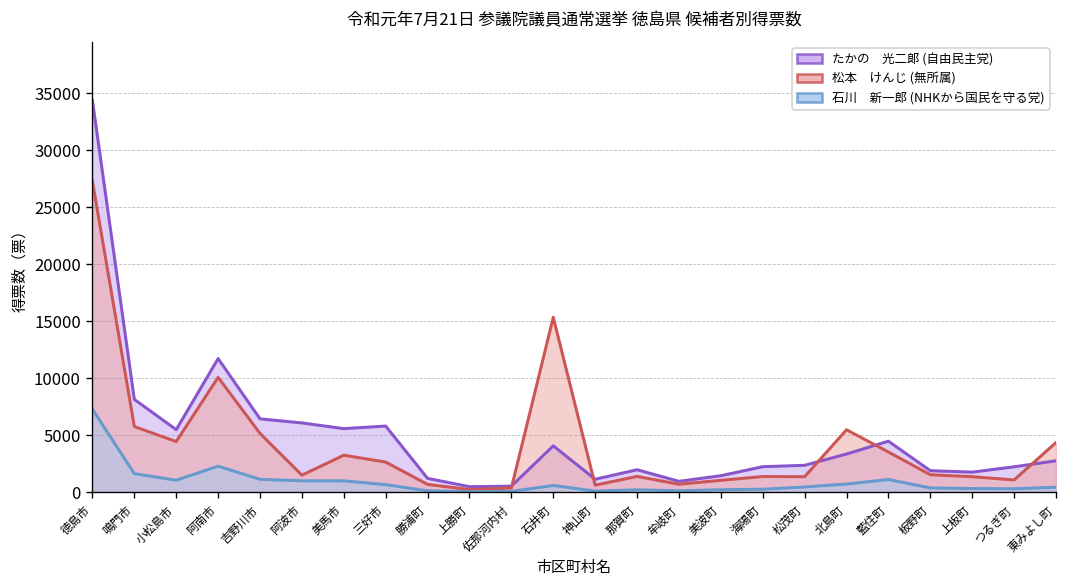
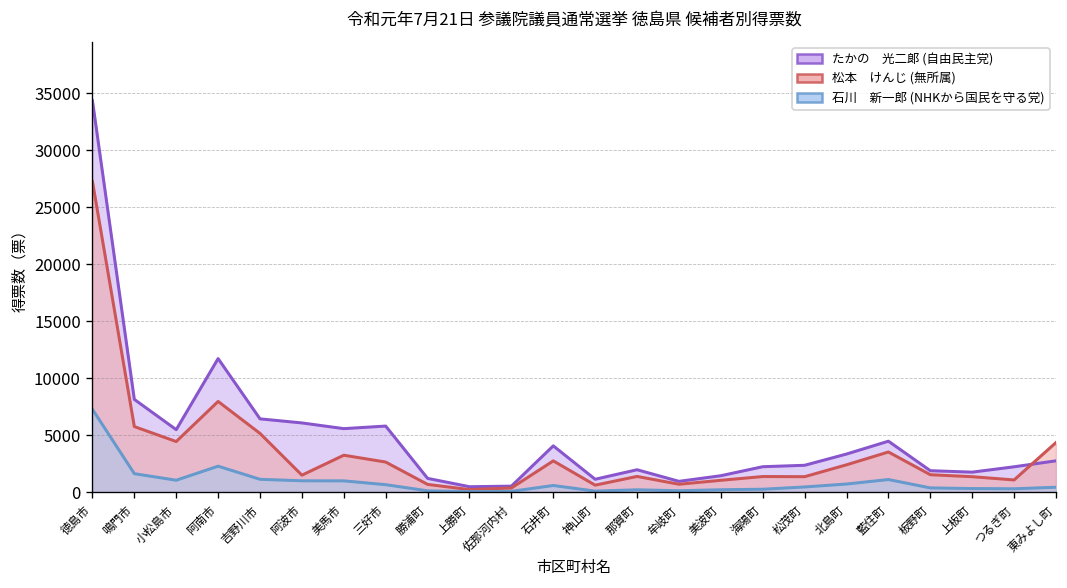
松本 けんじ (無所属), 阿南市: 10000 -> 8000
松本 けんじ (無所属), 石井町: 15000 -> 3000
松本 けんじ (無所属), 北島町: 5000 -> 2000
